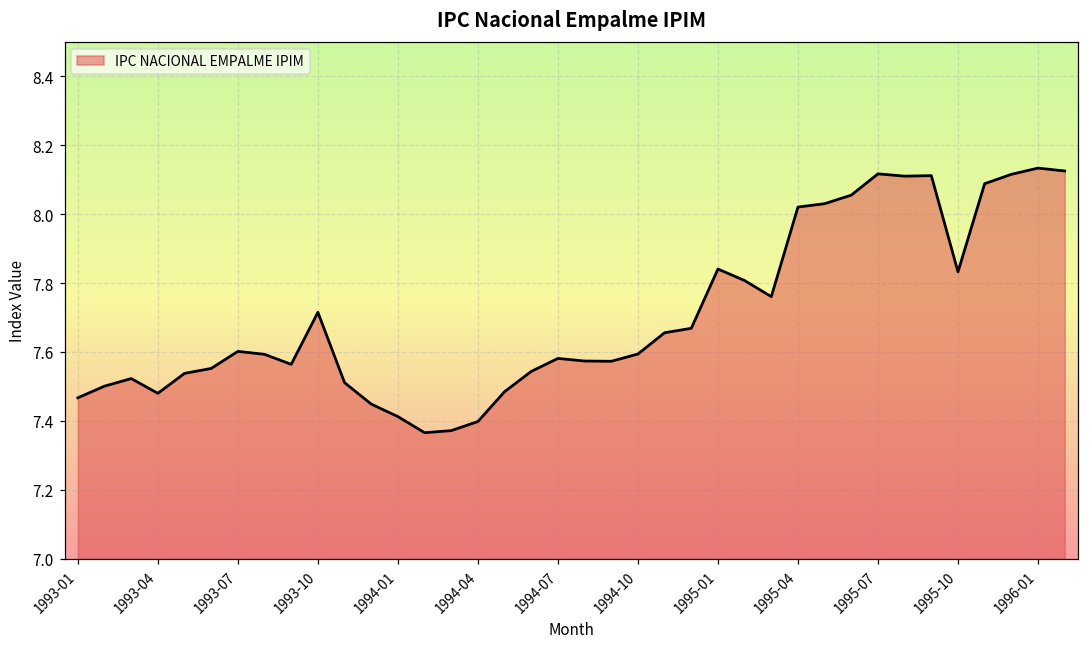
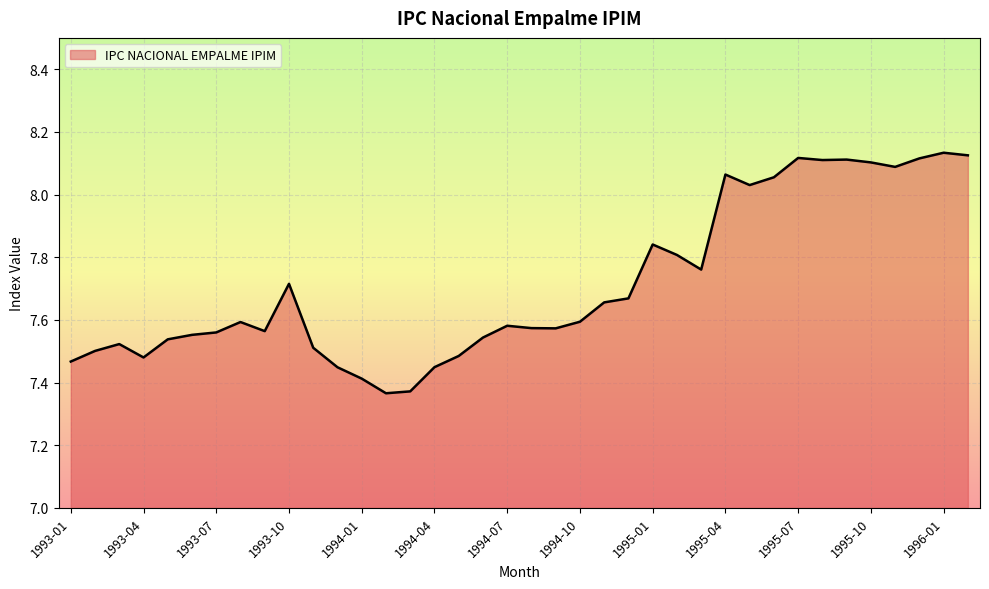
1993-07: 7.60 -> 7.56
1994-04: 7.40 -> 7.45
1995-04: 8.02 -> 8.06
1995-10: 7.83 -> 8.10
